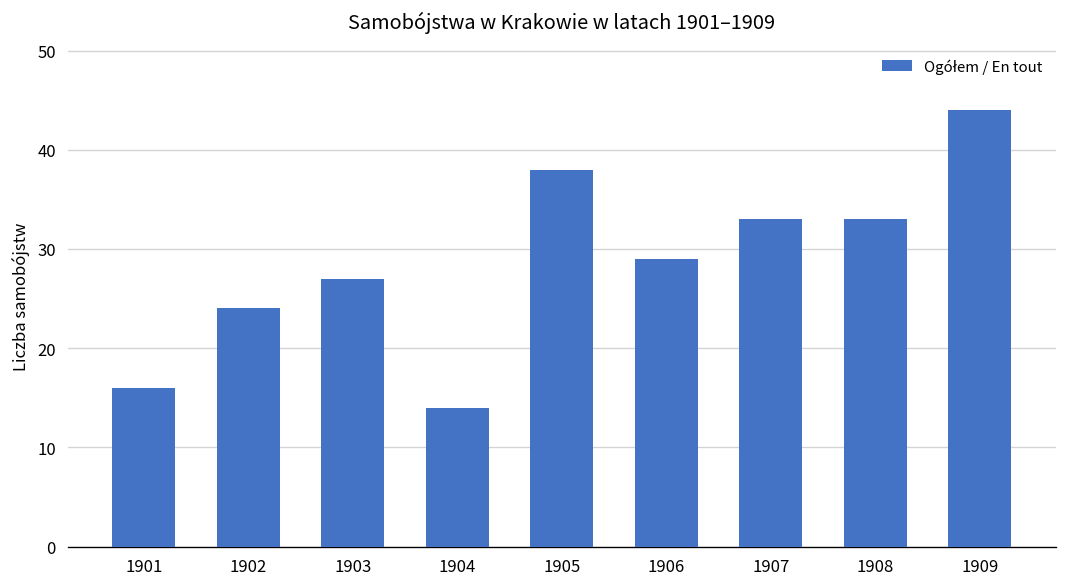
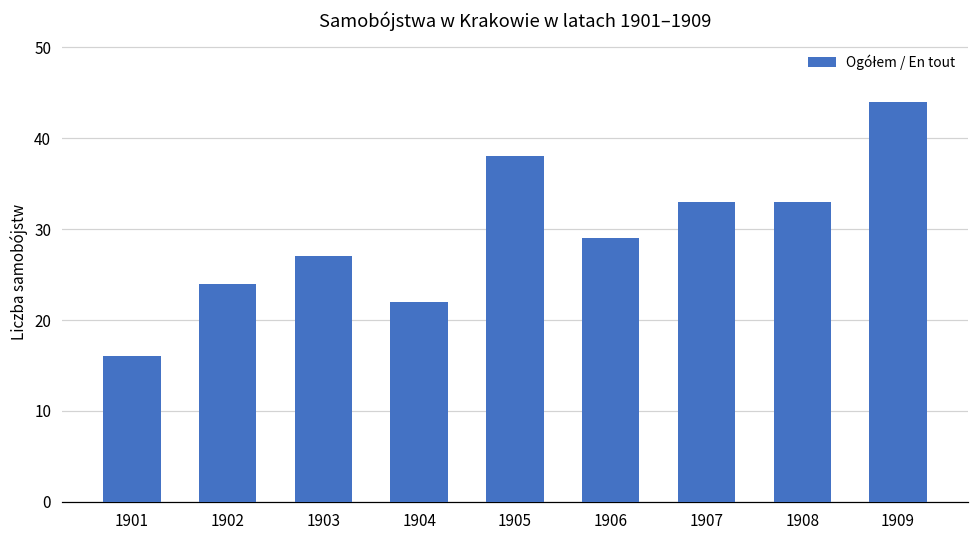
1904: 14 -> 22
